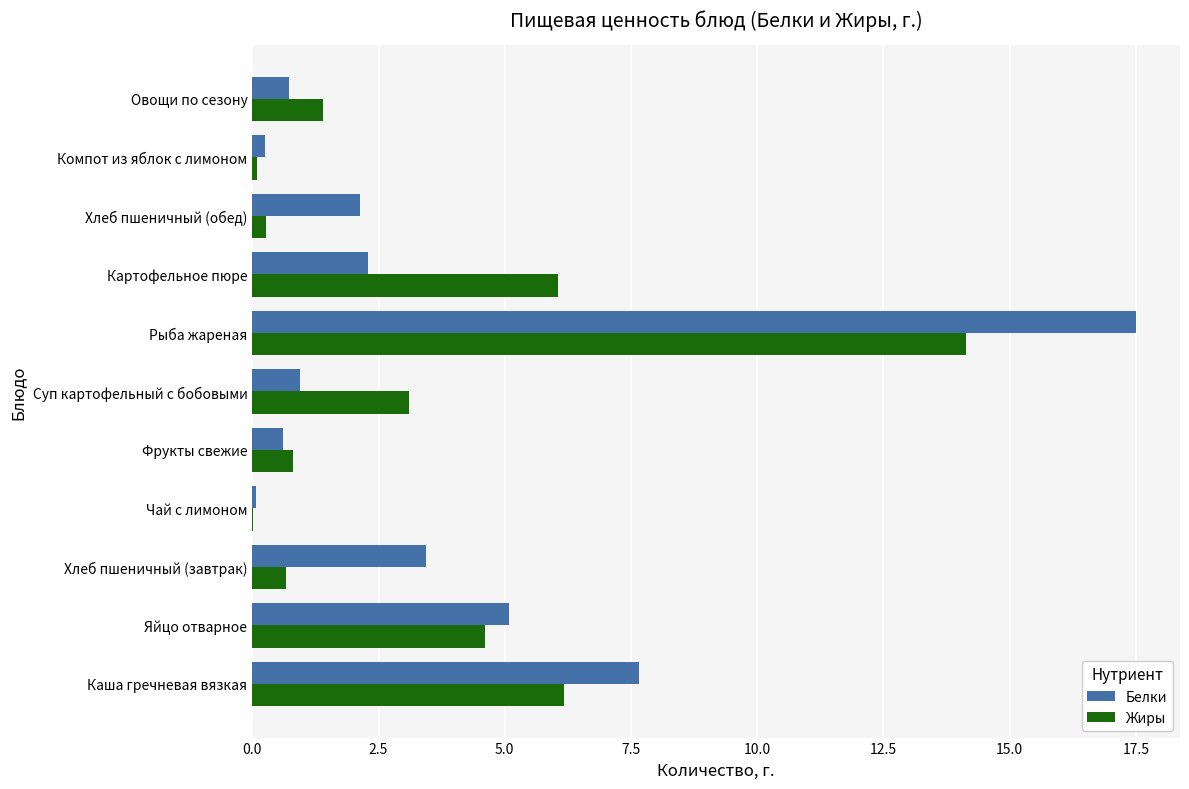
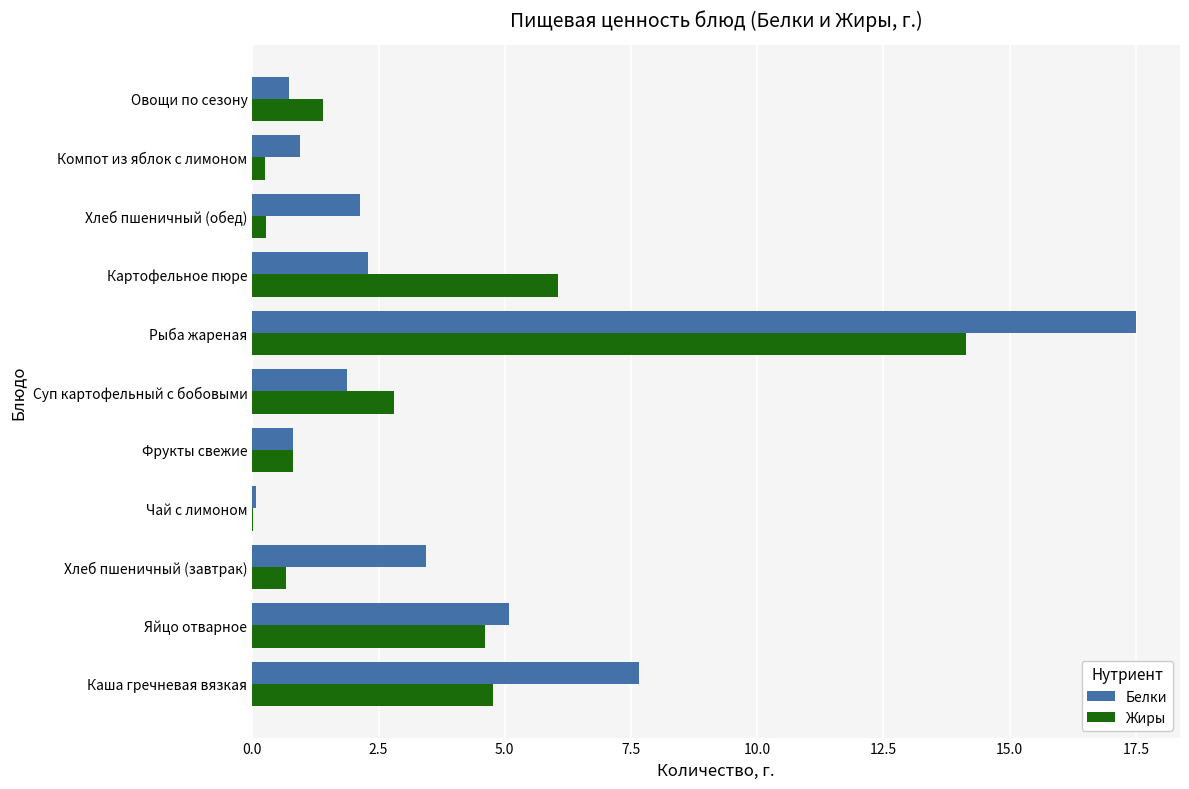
Белки, Компот из яблок с лимоном: 0.3 -> 0.9
Жиры, Компот из яблок с лимоном: 0.1 -> 0.3
Белки, Суп картофельный с бобовыми: 1.0 -> 1.9
Жиры, Суп картофельный с бобовыми: 3.1 -> 2.8
Белки, Фрукты свежие: 0.6 -> 0.8
Жиры, Каша гречневая вязкая: 6.2 -> 4.8
